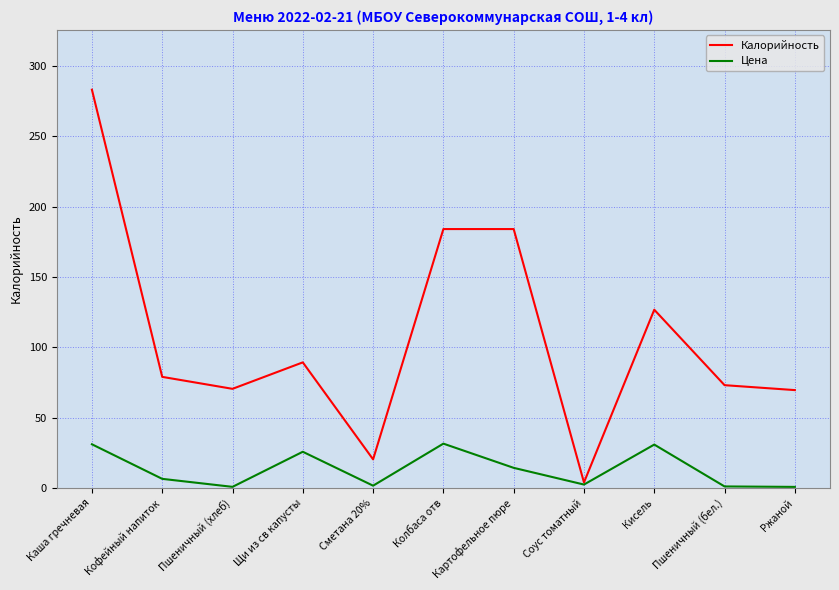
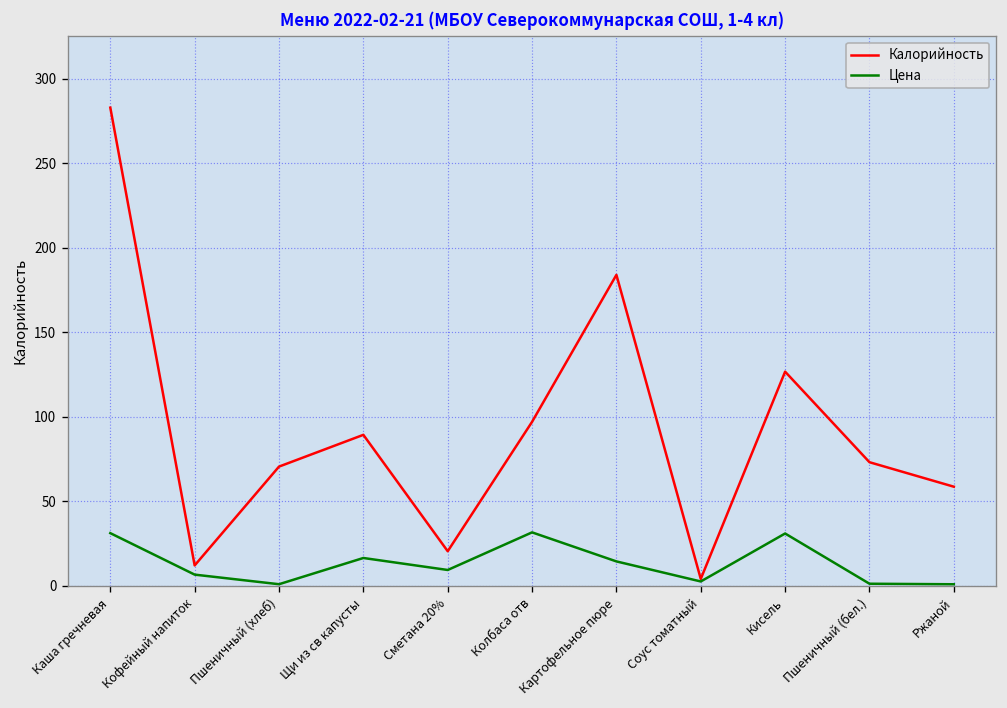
Калорийность, Кофейный напиток: 79 -> 12
Цена, Щи из св капусты: 26 -> 16
Цена, Сметана 20%: 2 -> 9
Калорийность, Колбаса отв: 184 -> 97
Калорийность, Ржаной: 70 -> 59
